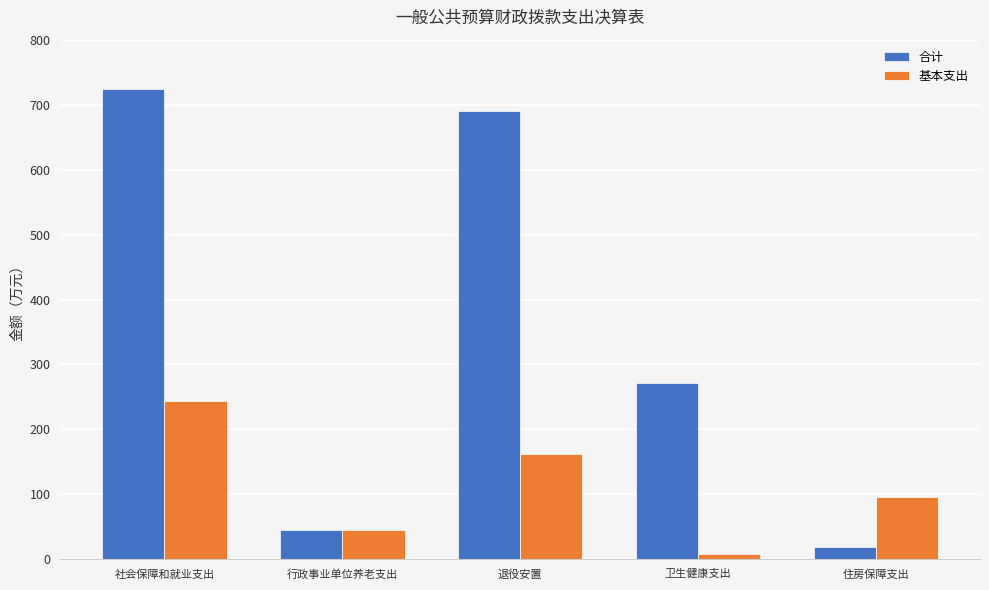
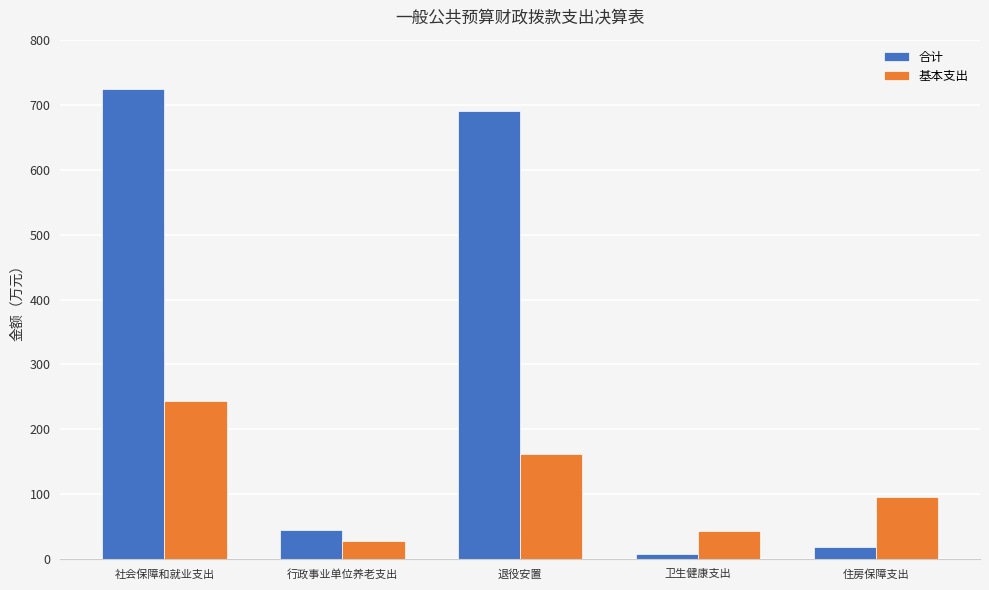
基本支出, 行政事业单位养老支出: 50 -> 30
合计, 卫生健康支出: 270 -> 10
基本支出, 卫生健康支出: 10 -> 40
